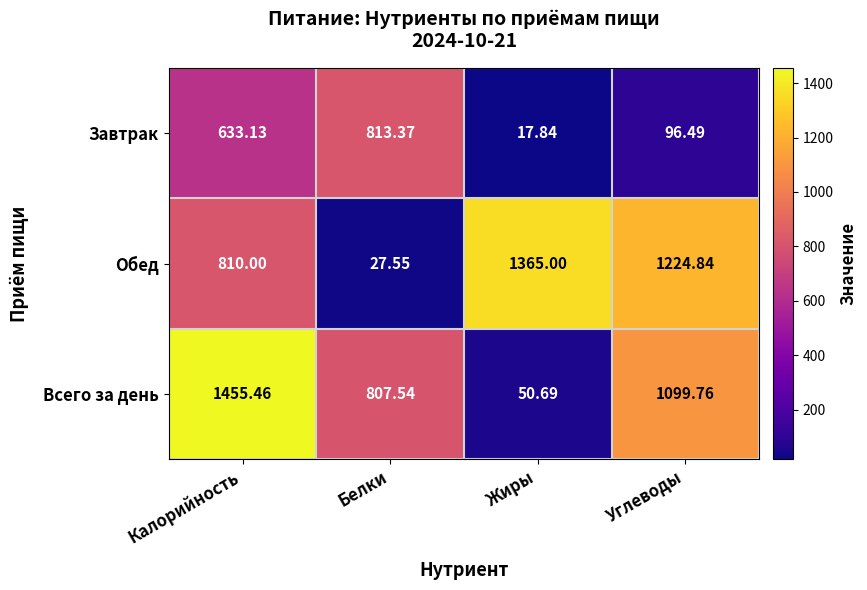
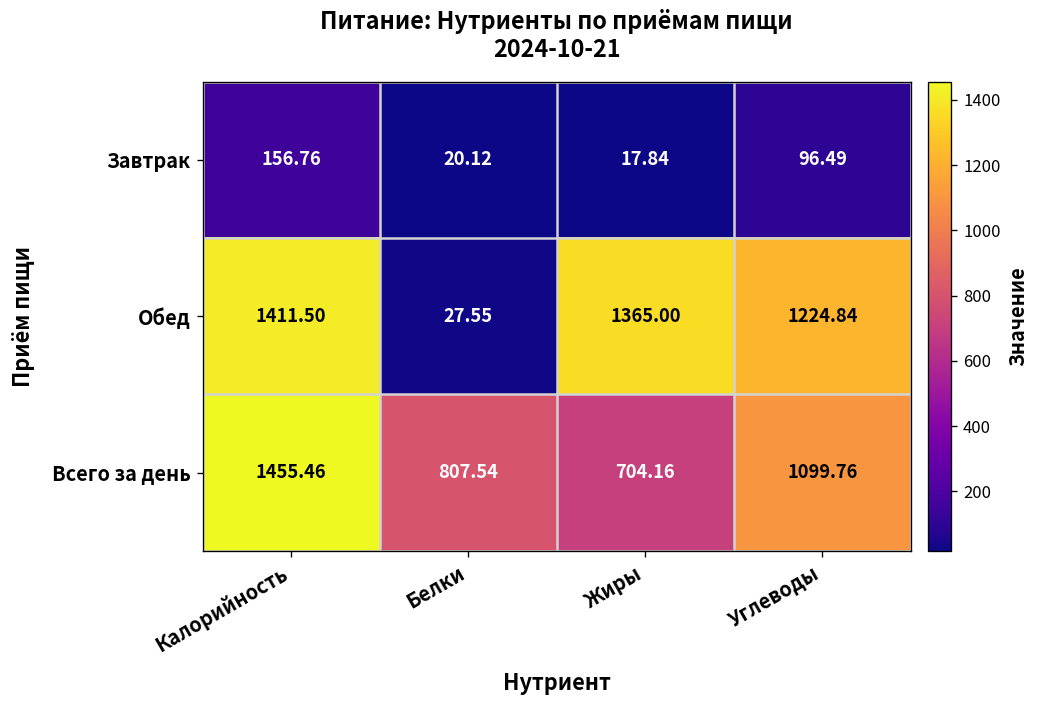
Завтрак, Калорийность: 633.13 -> 156.76
Завтрак, Белки: 813.37 -> 20.12
Обед, Калорийность: 810.00 -> 1411.50
Всего за день, Жиры: 50.69 -> 704.16
